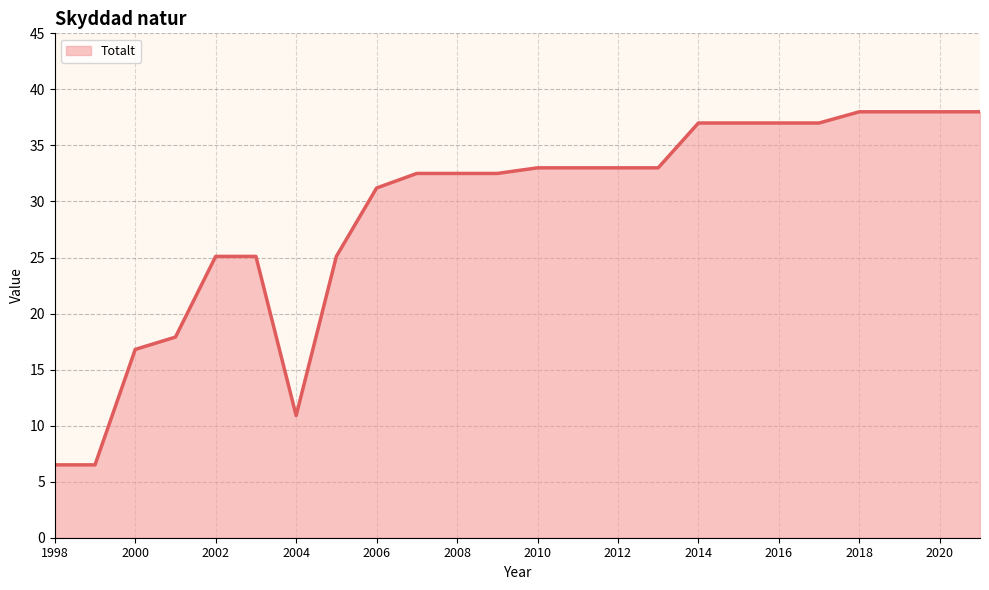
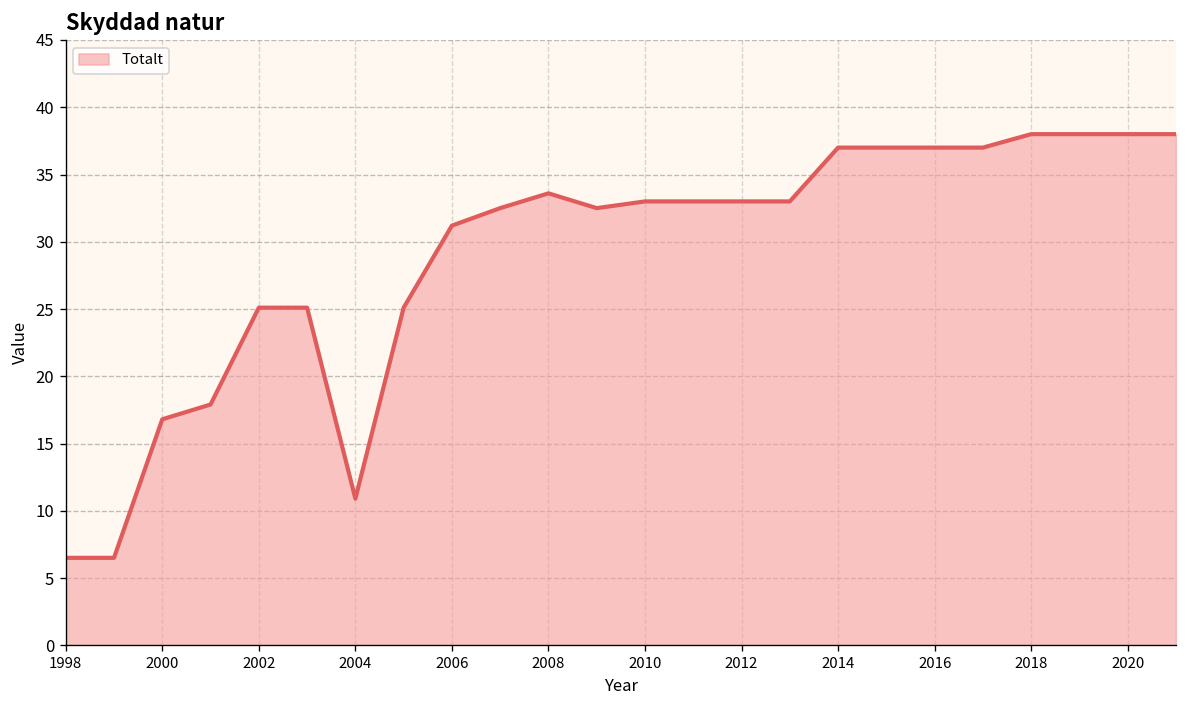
2008: 32.5 -> 33.6
